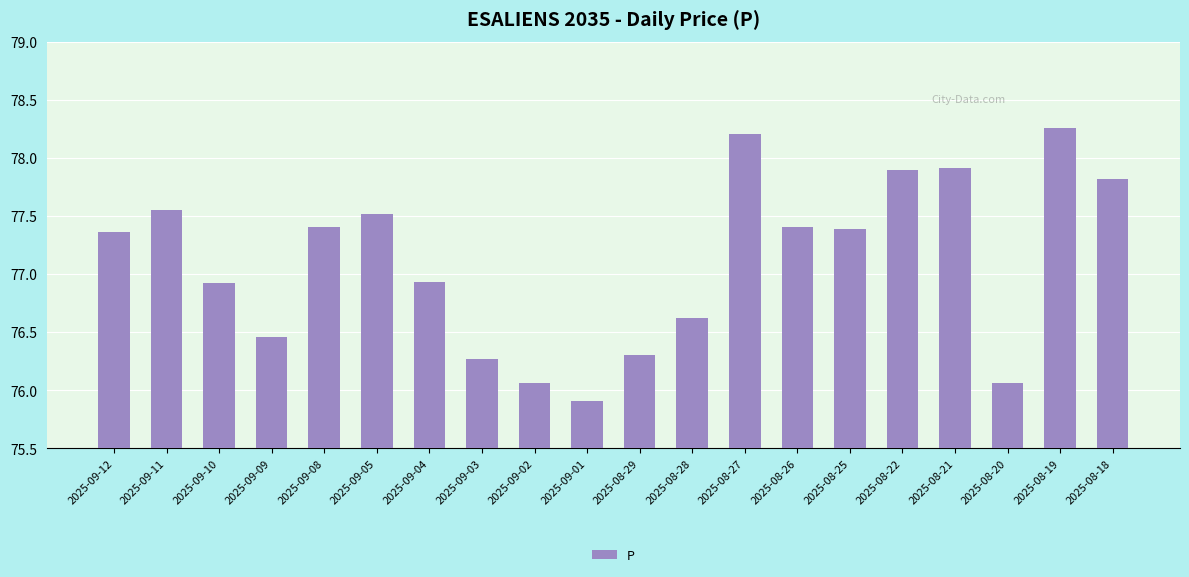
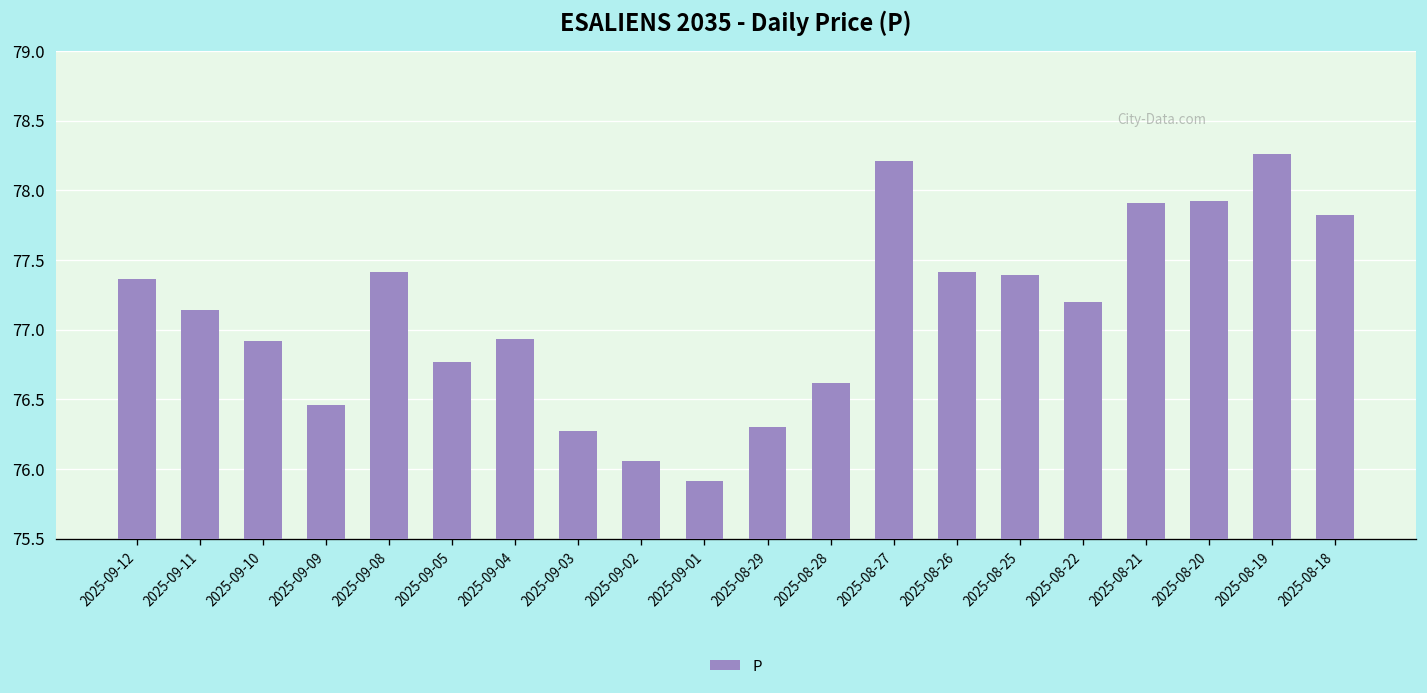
2025-09-11: 77.55 -> 77.14
2025-09-05: 77.52 -> 76.77
2025-08-22: 77.9 -> 77.2
2025-08-20: 76.06 -> 77.92
